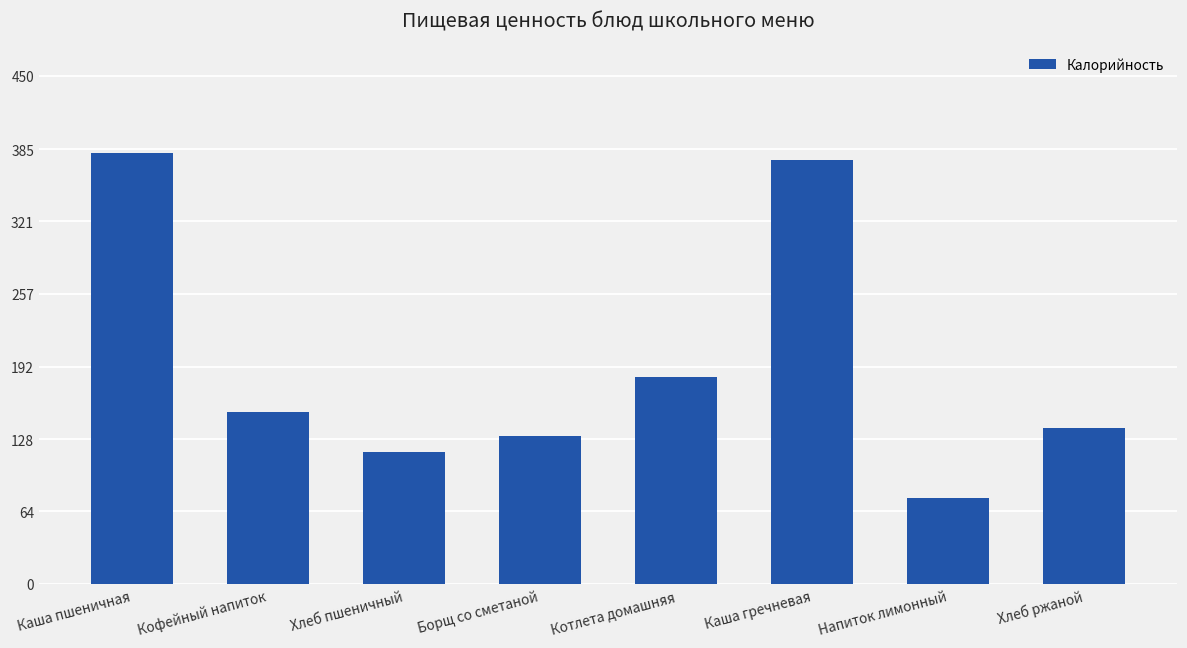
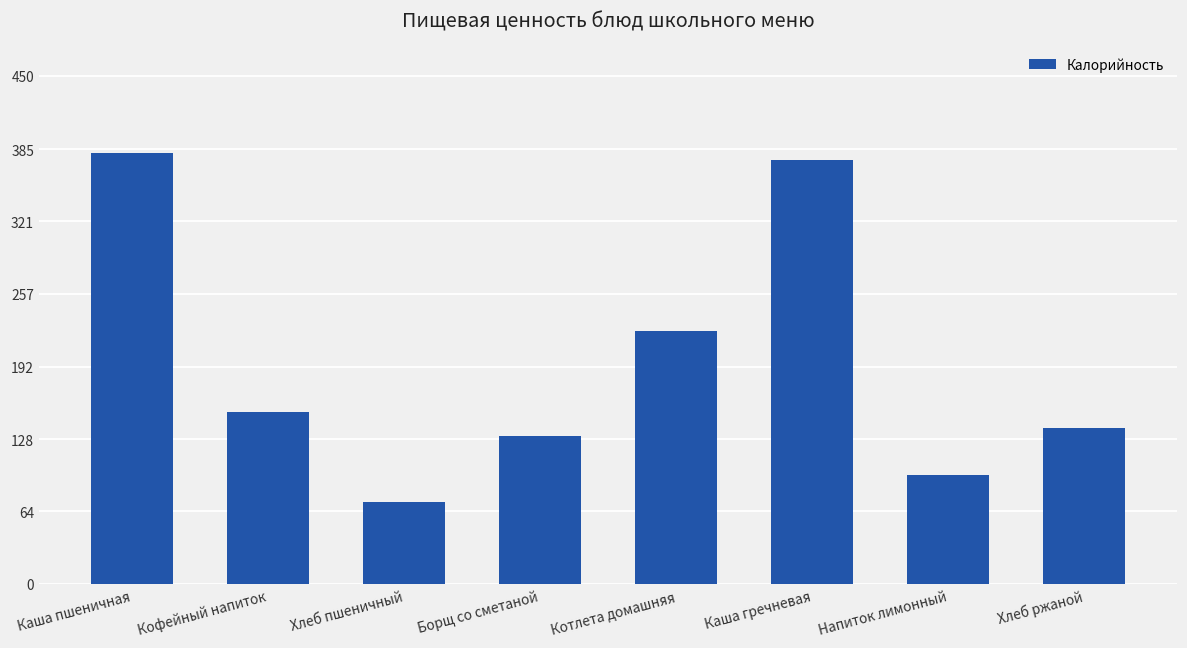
Хлеб пшеничный: 117 -> 72
Котлета домашняя: 183 -> 224
Напиток лимонный: 76 -> 96
